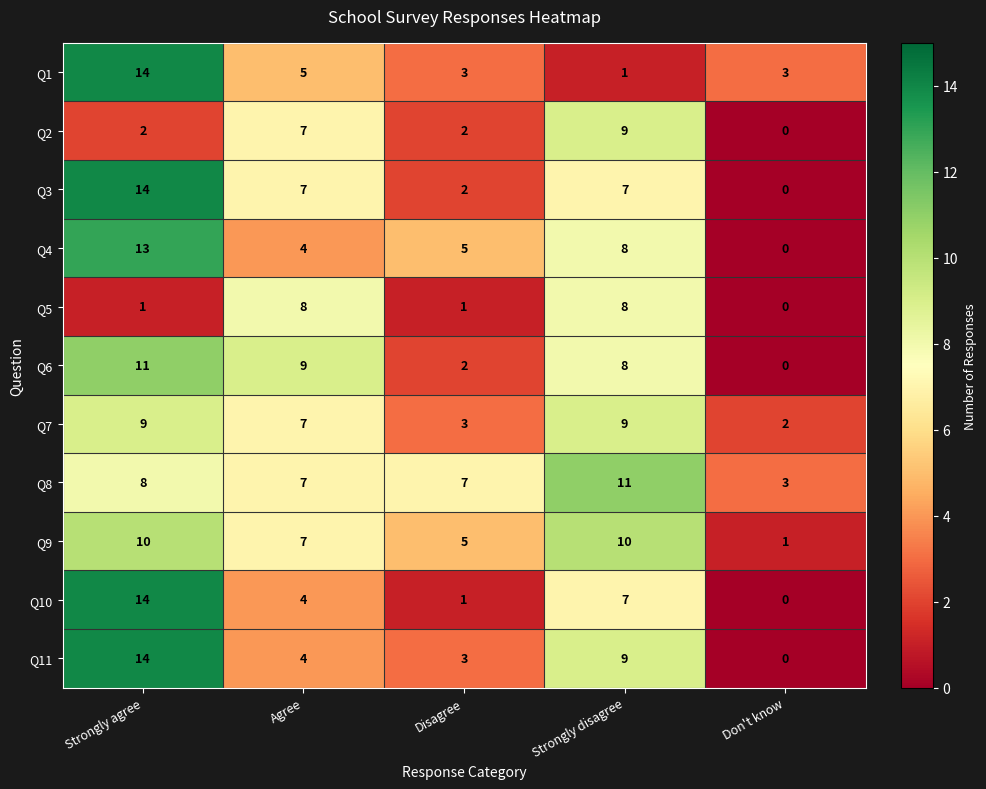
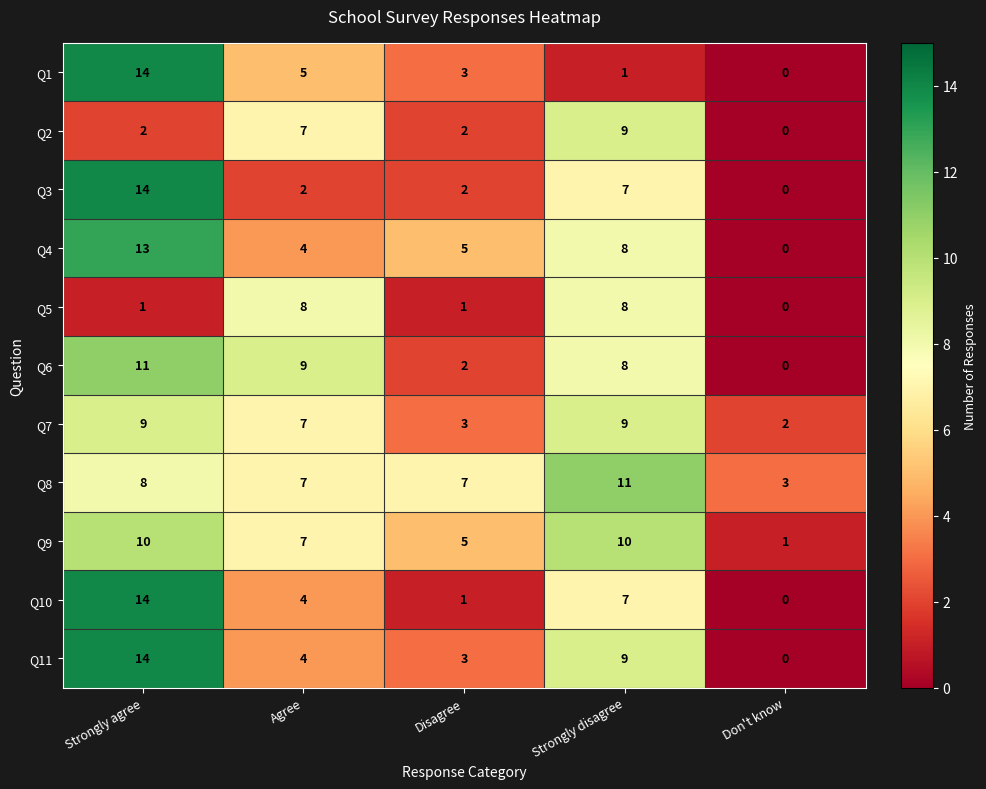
Q1, Don't know: 3 -> 0
Q3, Agree: 7 -> 2
